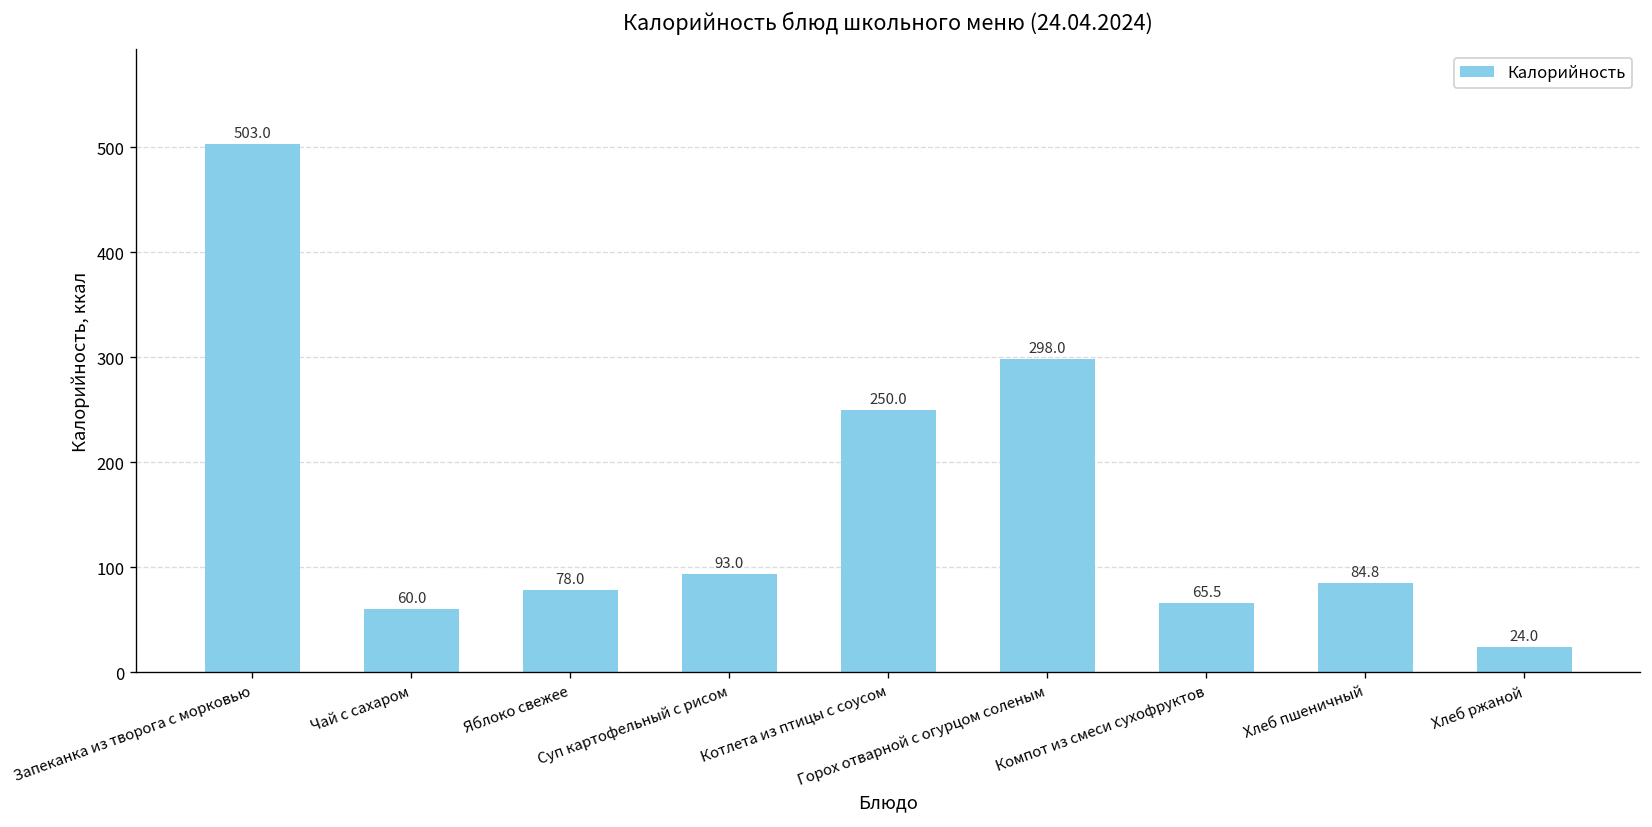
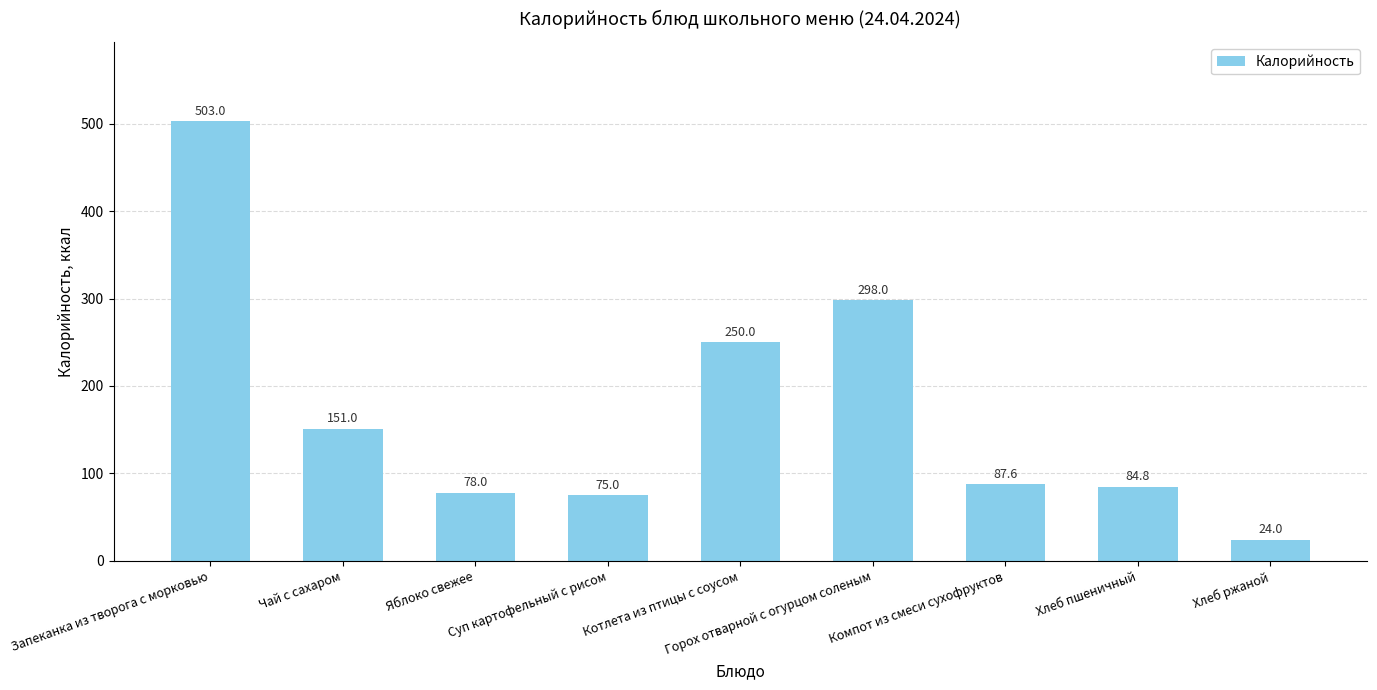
Чай с сахаром: 60.0 -> 151.0
Суп картофельный с рисом: 93.0 -> 75.0
Компот из смеси сухофруктов: 65.5 -> 87.6
